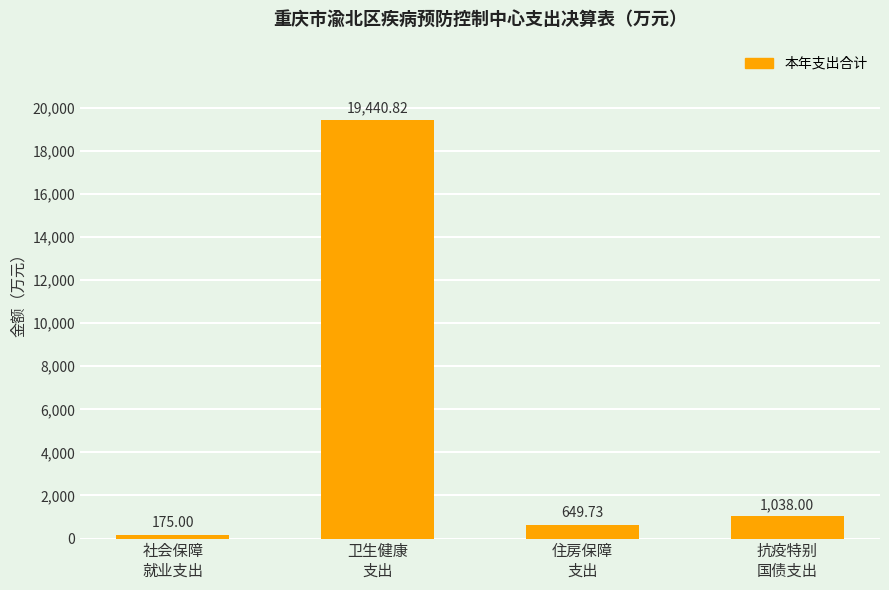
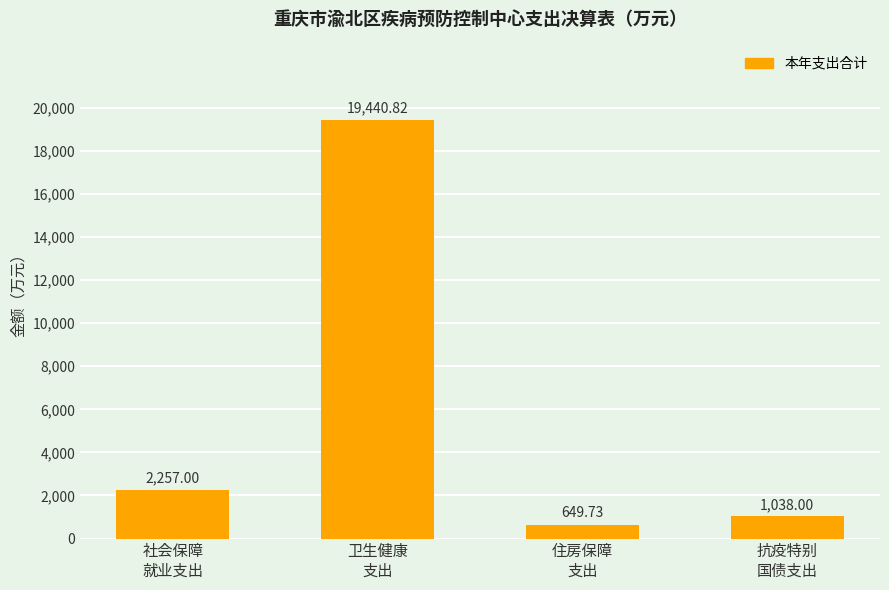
社会保障 就业支出: 175.00 -> 2,257.00
